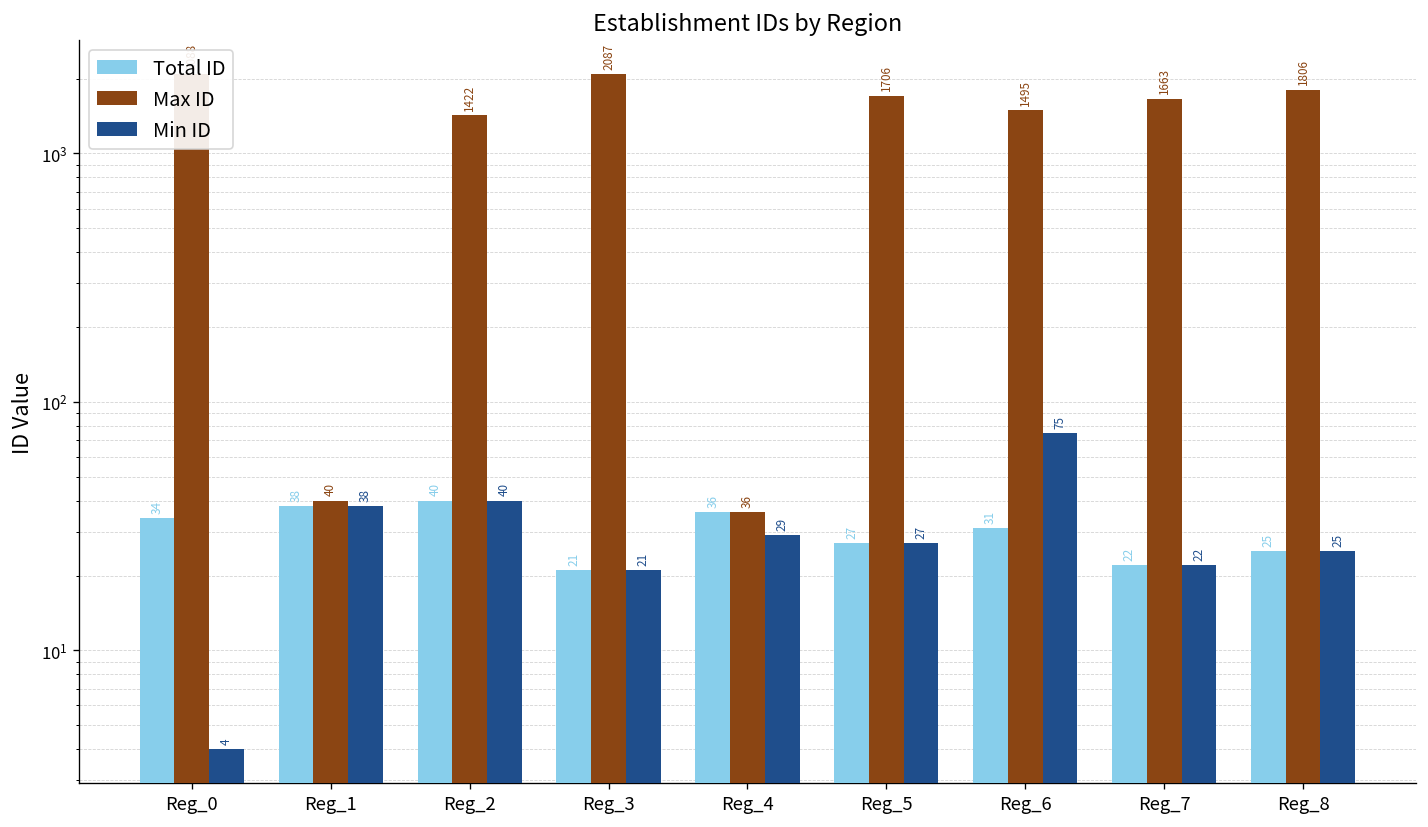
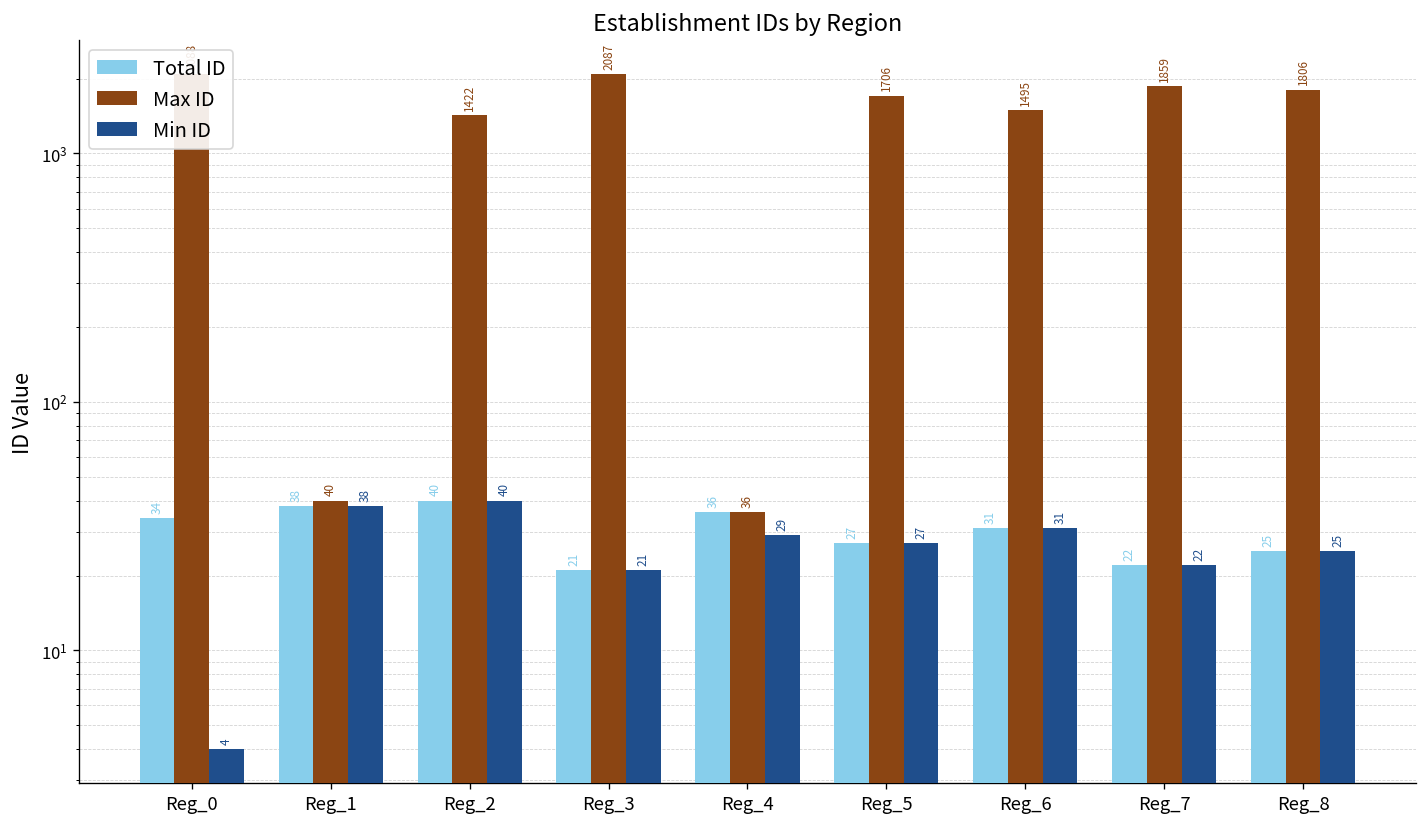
Min ID, Reg_6: 75 -> 31
Max ID, Reg_7: 1663 -> 1859
